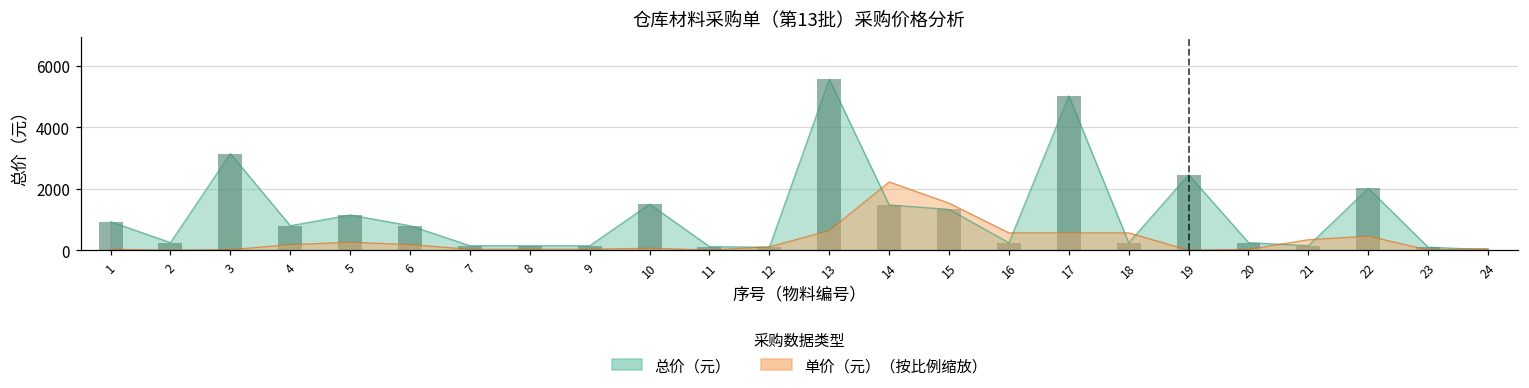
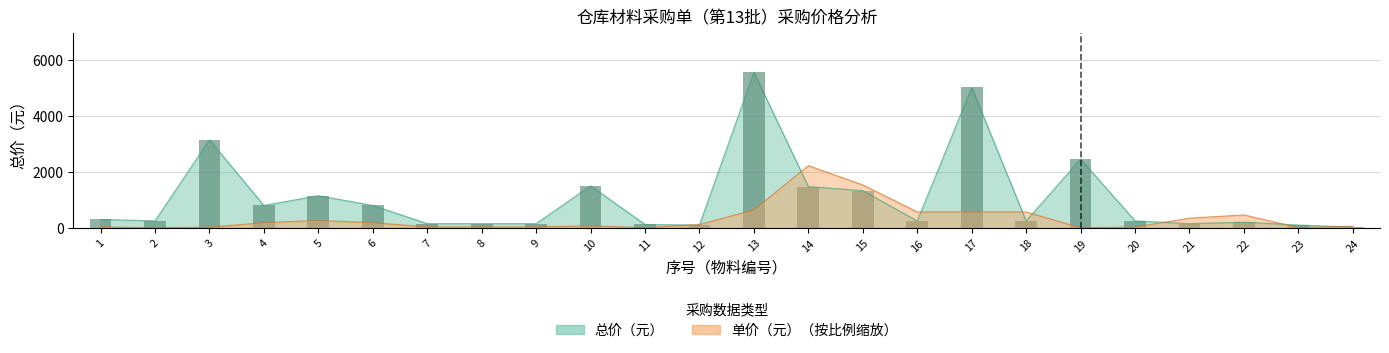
总价（元）, 1: 900 -> 300
总价（元）, 22: 2000 -> 200
